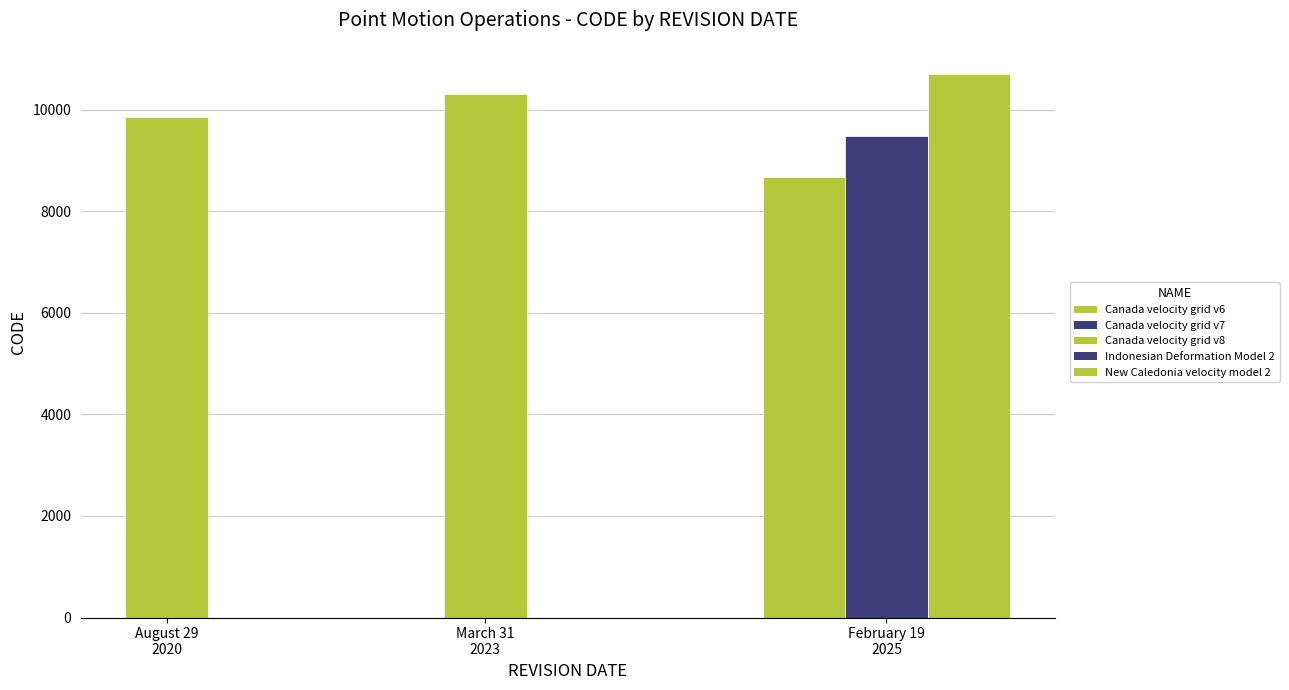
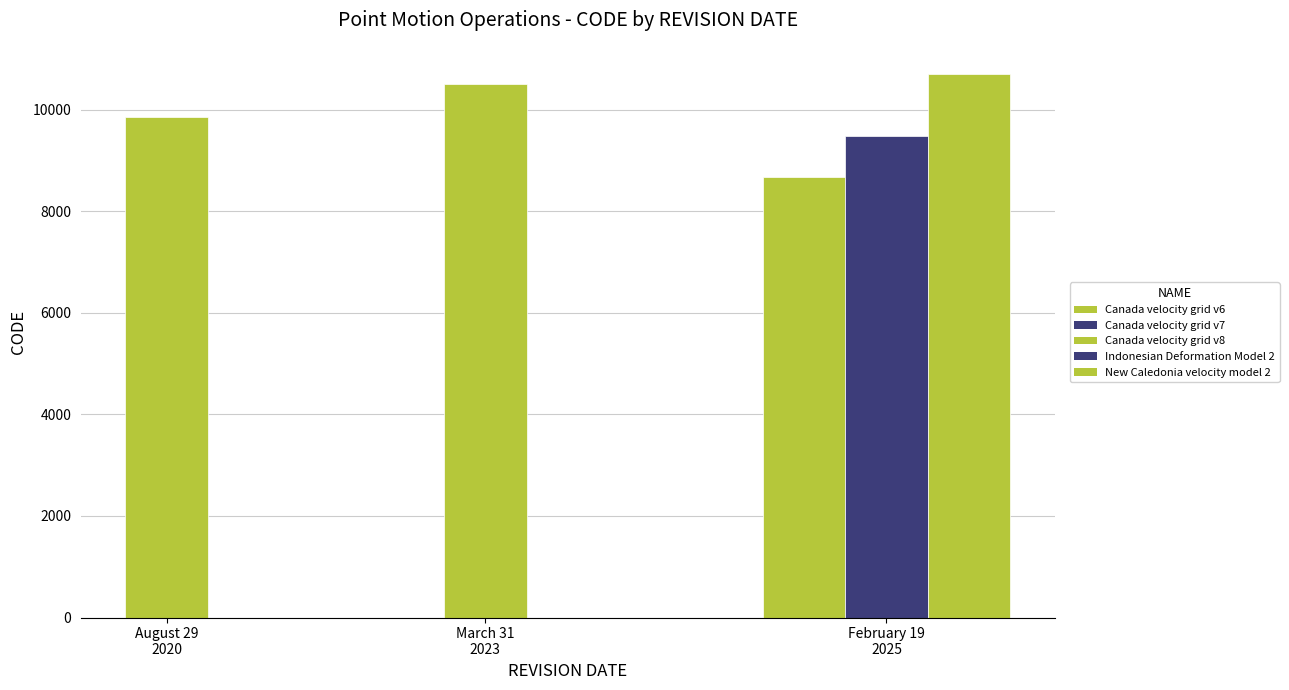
March 31 2023: 10300 -> 10500
